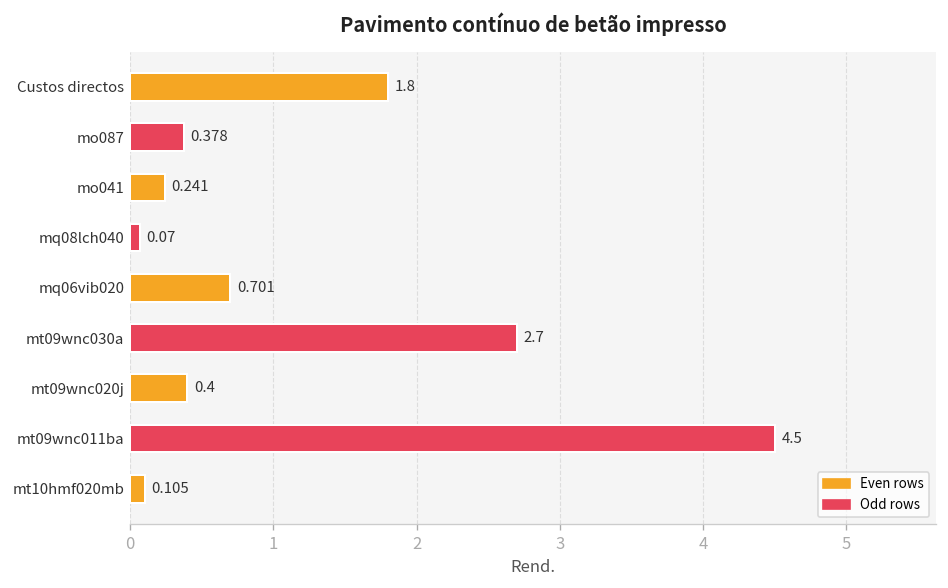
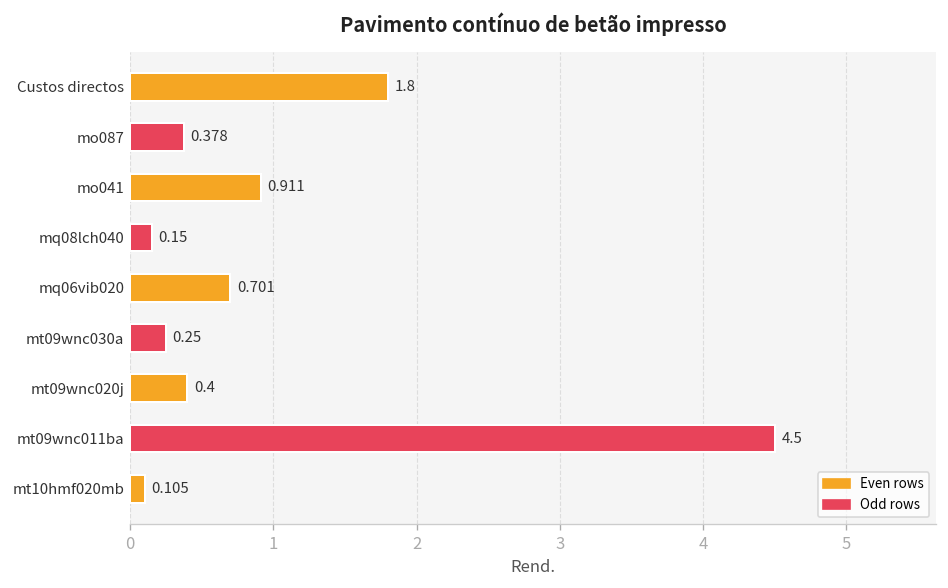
mo041: 0.241 -> 0.911
mq08lch040: 0.07 -> 0.15
mt09wnc030a: 2.7 -> 0.25
